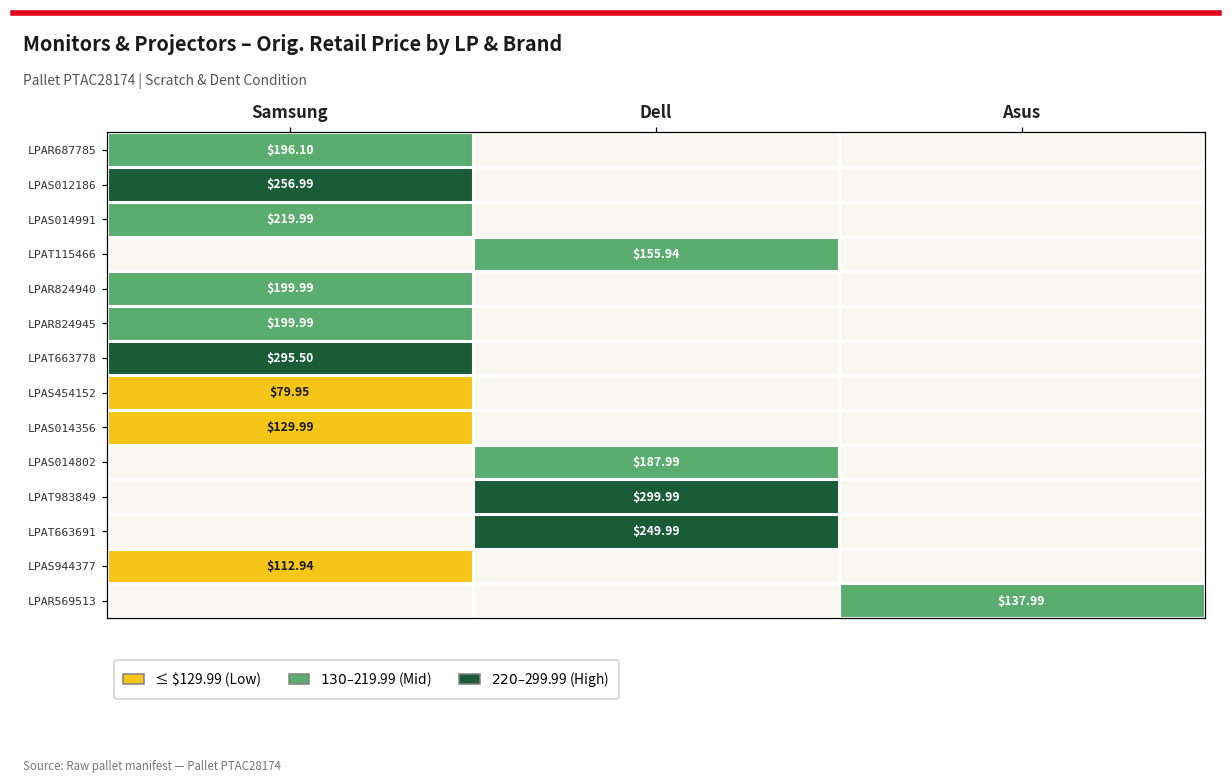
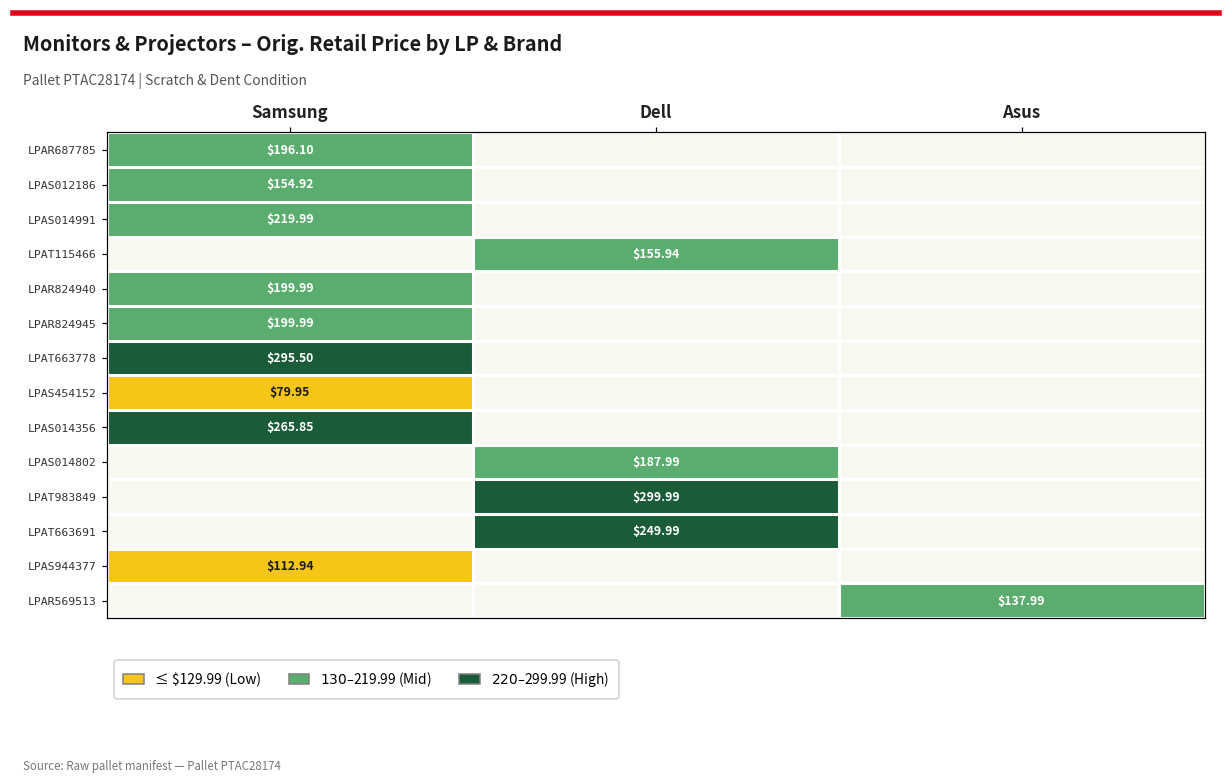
LPAS012186, Samsung: $256.99 -> $154.92
LPAS014356, Samsung: $129.99 -> $265.85
